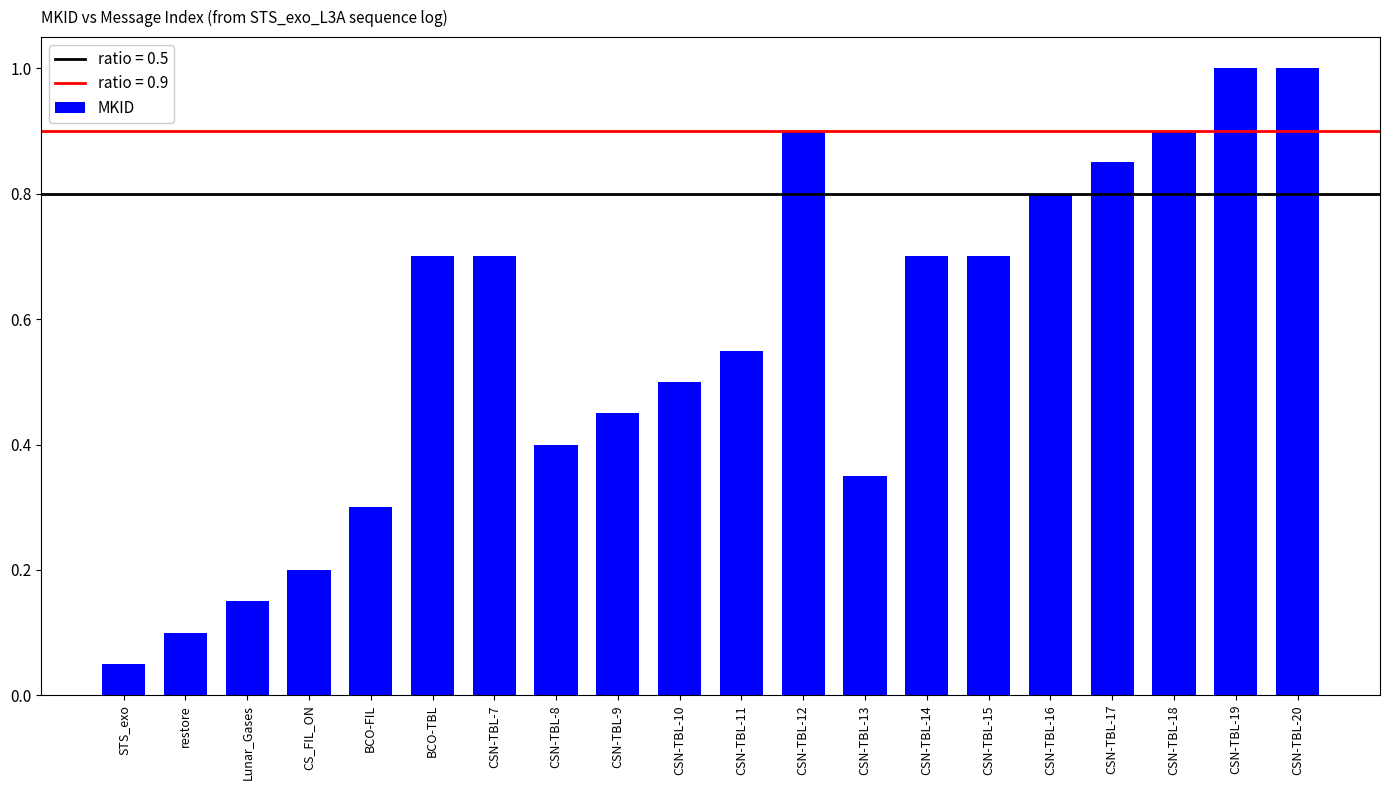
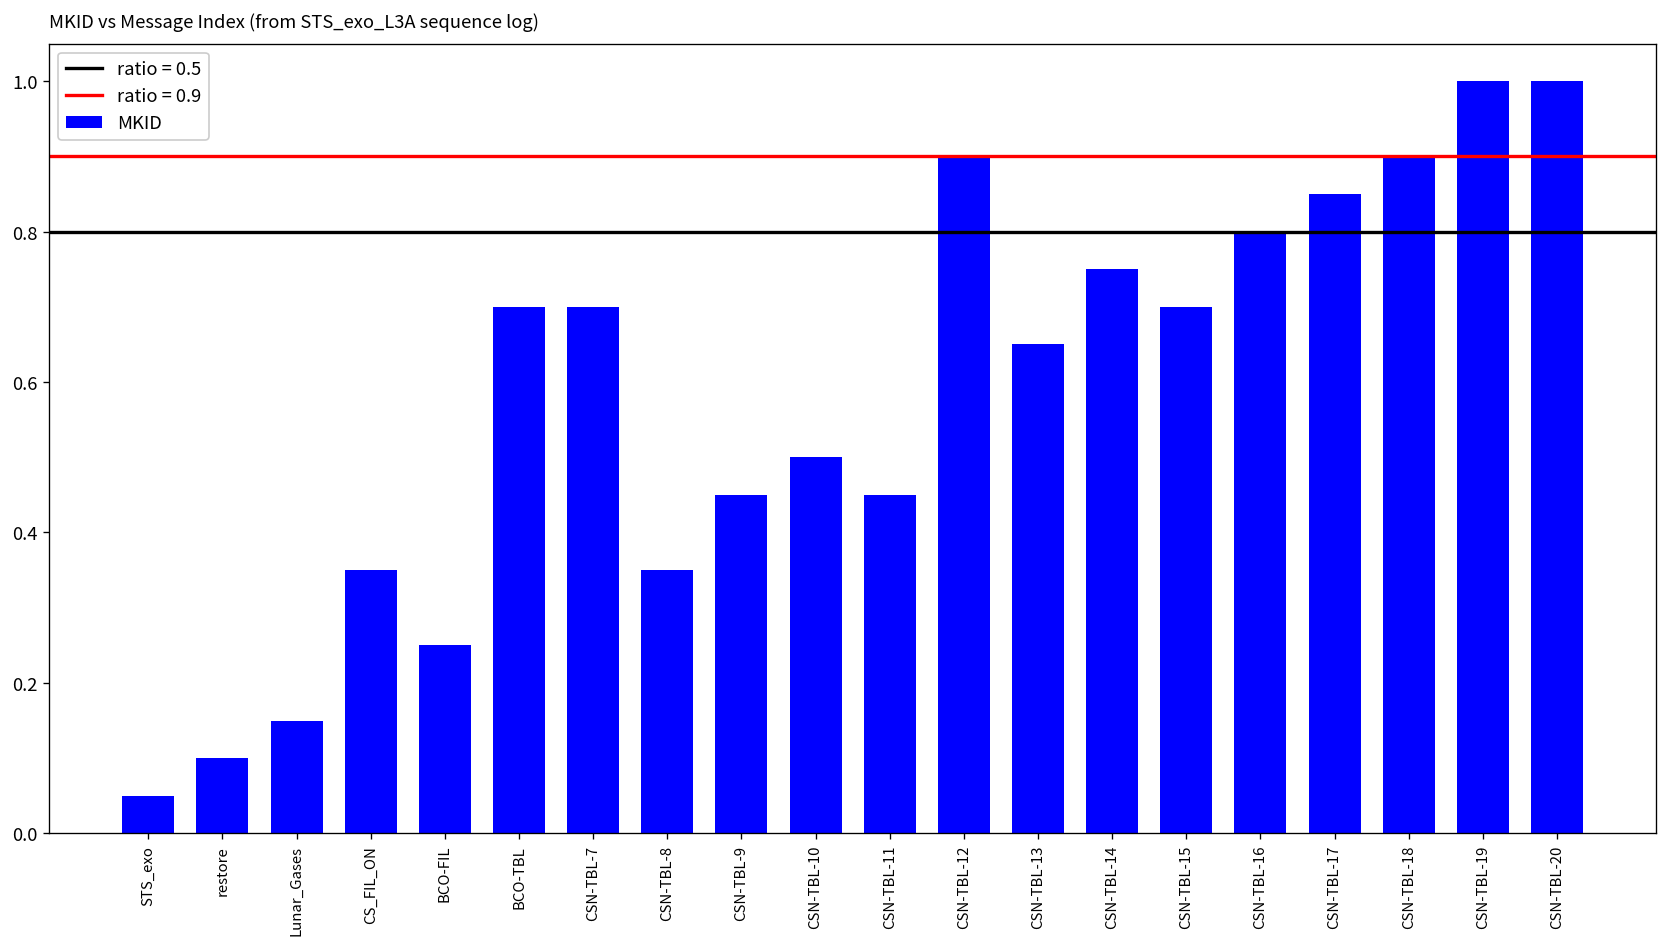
CS_FIL_ON: 0.20 -> 0.35
BCO-FIL: 0.30 -> 0.25
CSN-TBL-8: 0.40 -> 0.35
CSN-TBL-11: 0.55 -> 0.45
CSN-TBL-13: 0.35 -> 0.65
CSN-TBL-14: 0.70 -> 0.75
